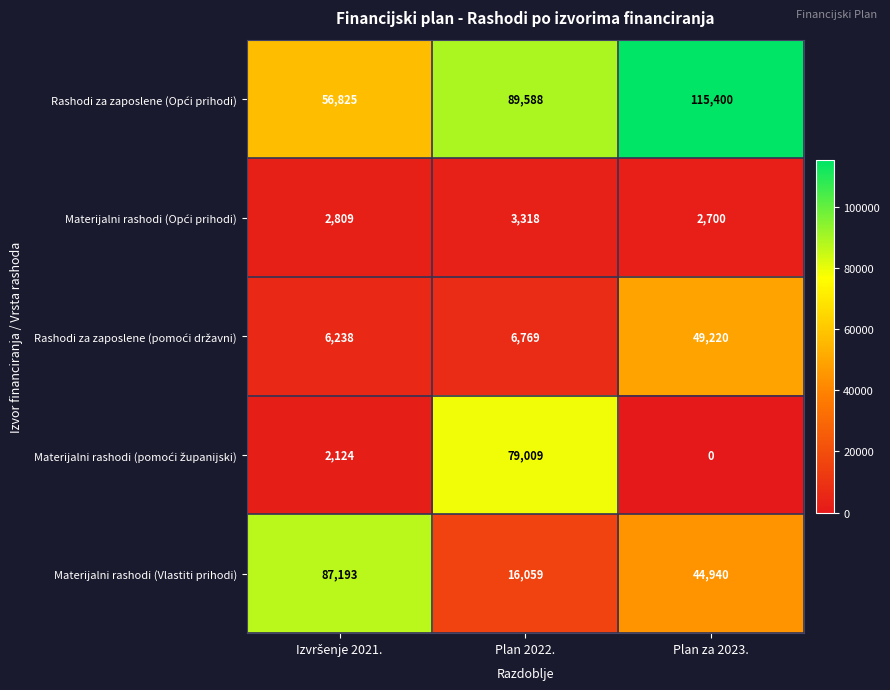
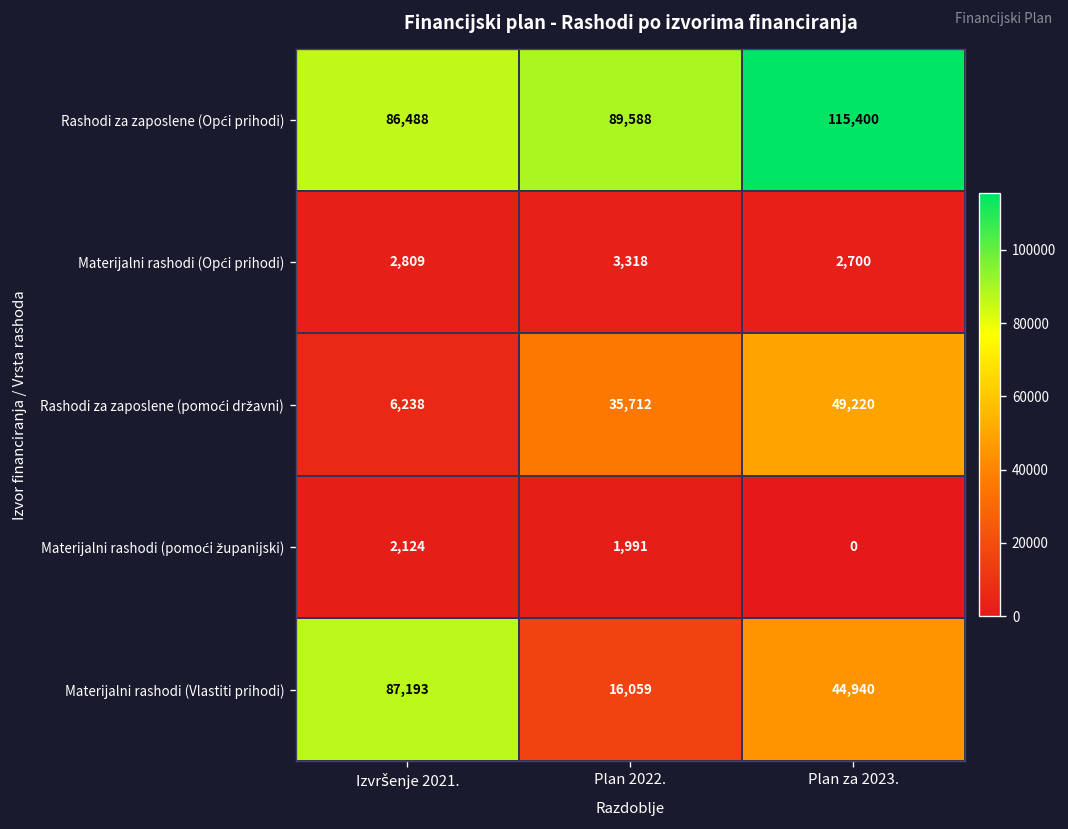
Rashodi za zaposlene (Opći prihodi), Izvršenje 2021.: 56,825 -> 86,488
Rashodi za zaposlene (pomoći državni), Plan 2022.: 6,769 -> 35,712
Materijalni rashodi (pomoći županijski), Plan 2022.: 79,009 -> 1,991
